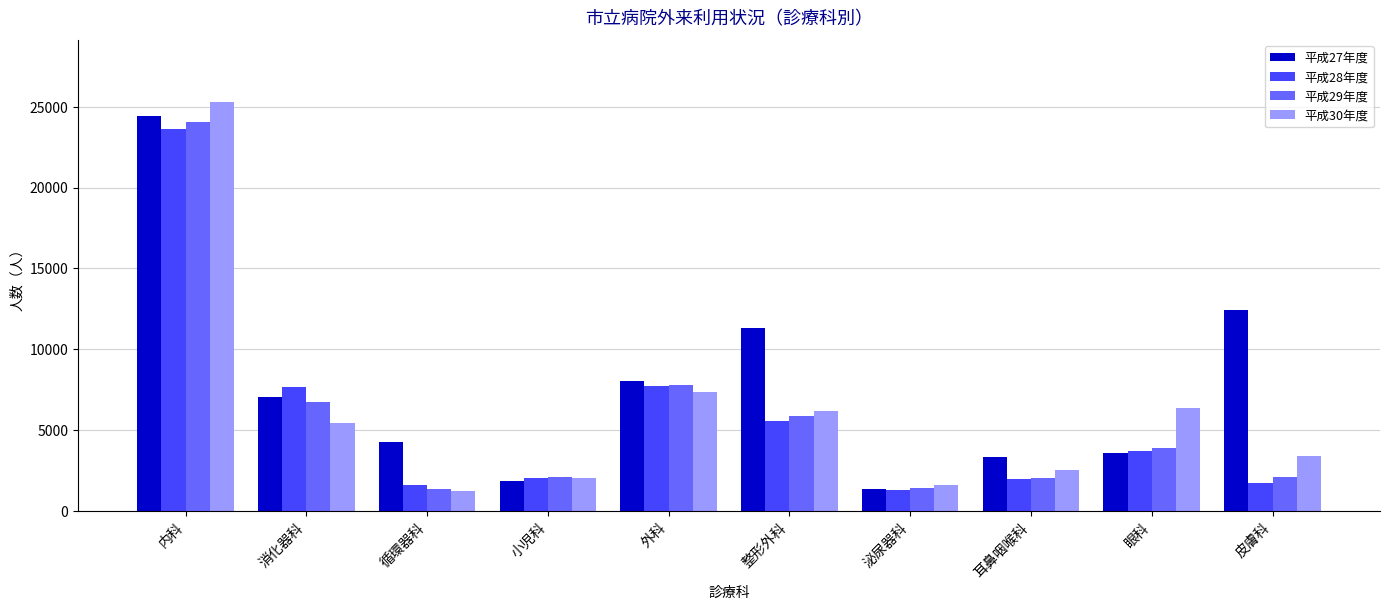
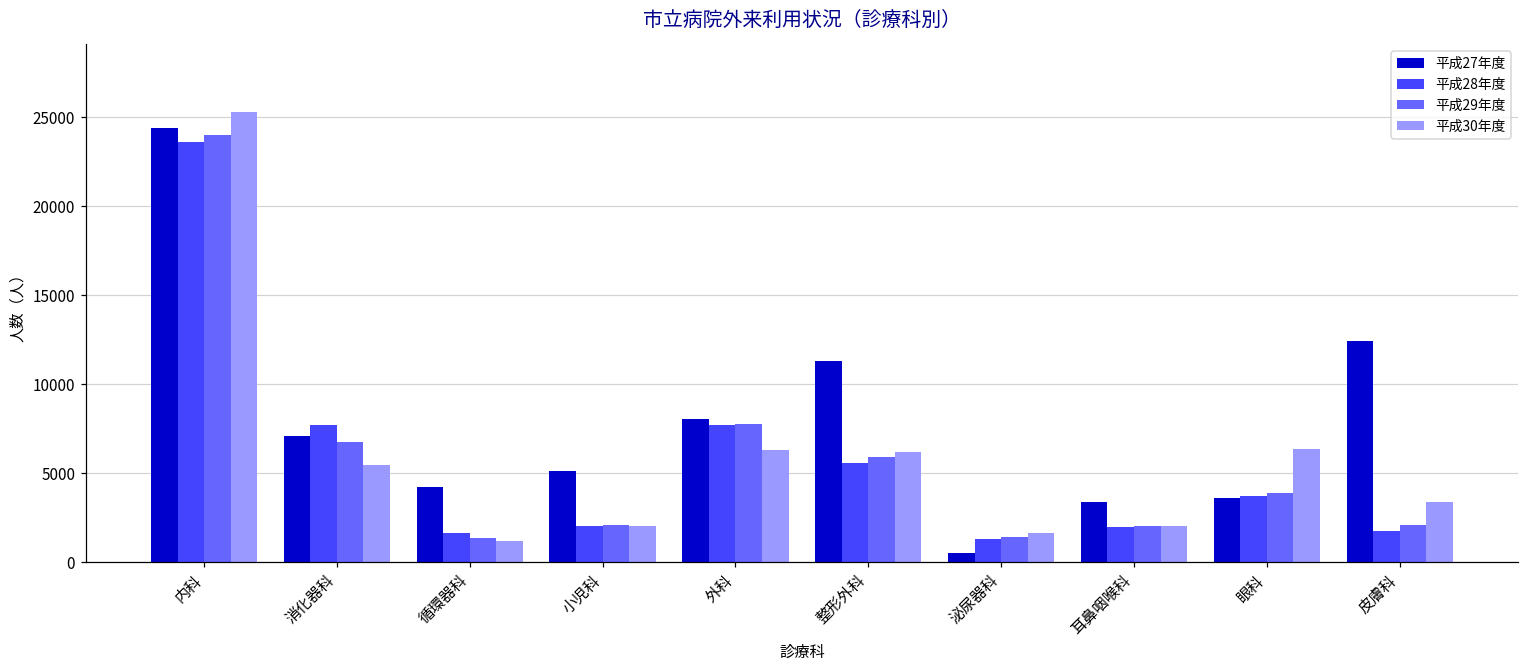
平成27年度, 小児科: 1800 -> 5100
平成30年度, 外科: 7300 -> 6300
平成27年度, 泌尿器科: 1300 -> 500
平成30年度, 耳鼻咽喉科: 2500 -> 2000
